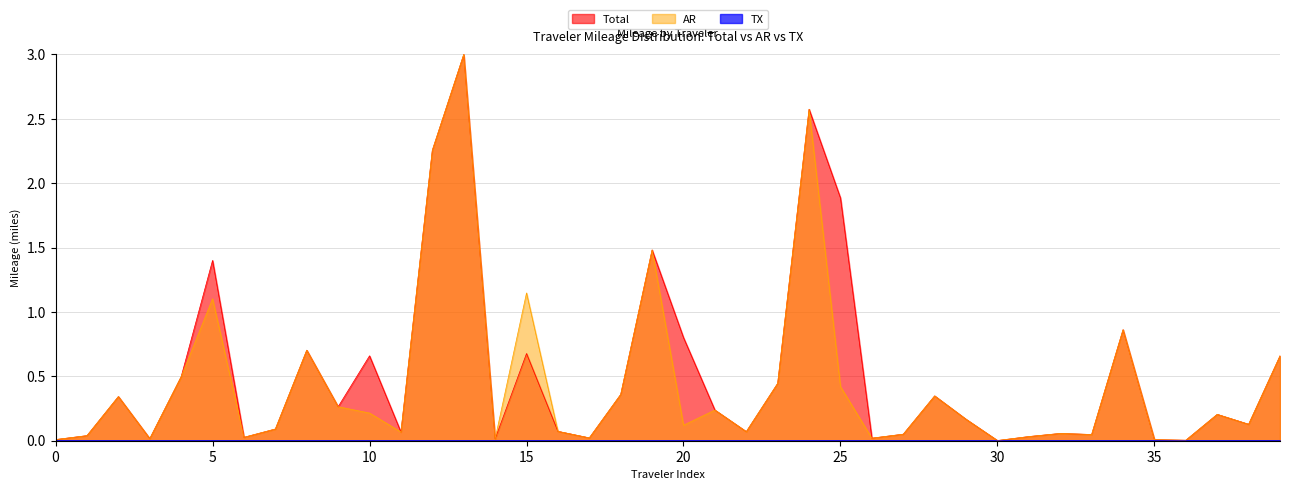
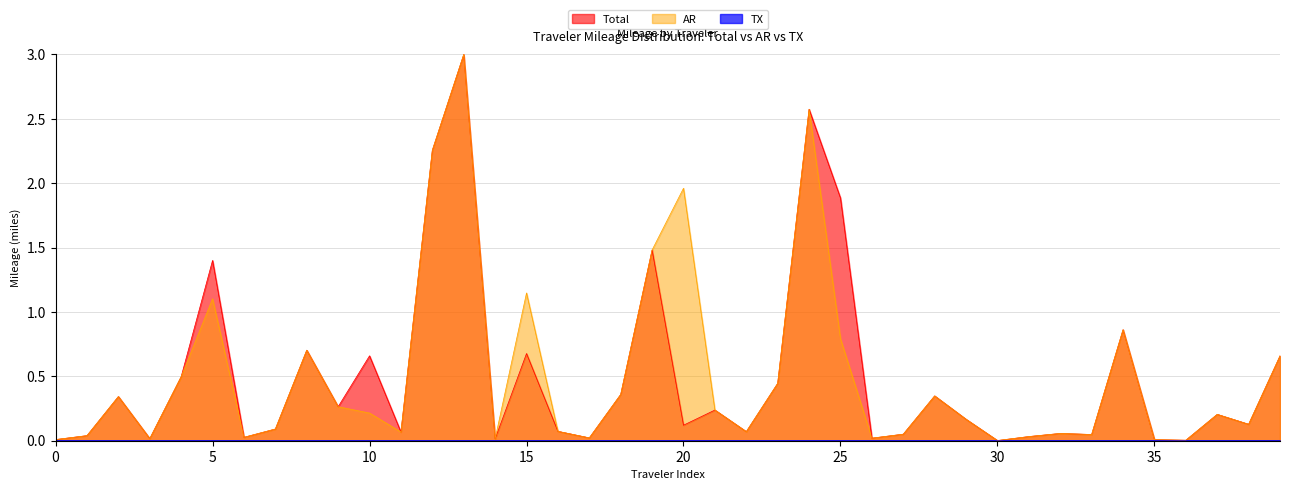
Total, 20: 0.80 -> 0.12
AR, 20: 0.12 -> 1.96
AR, 25: 0.42 -> 0.79
